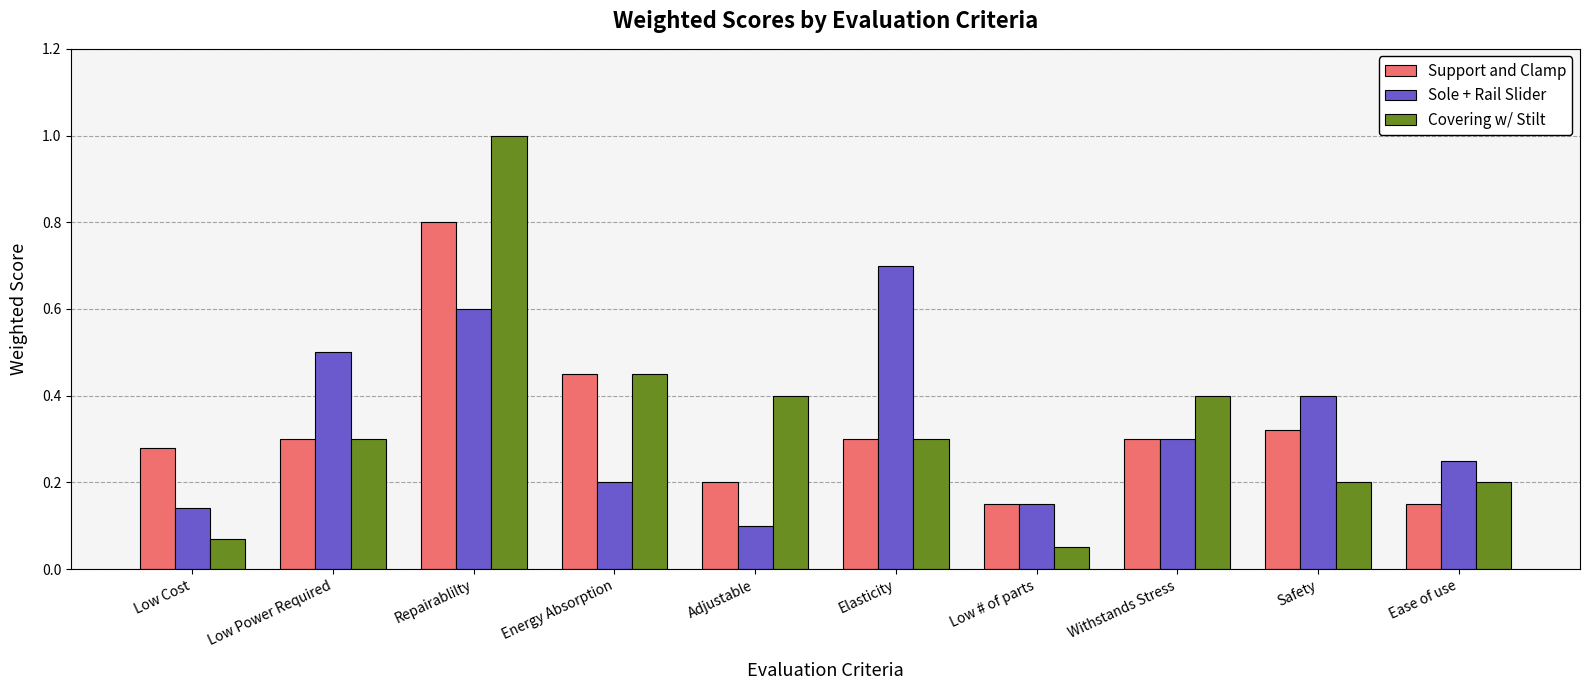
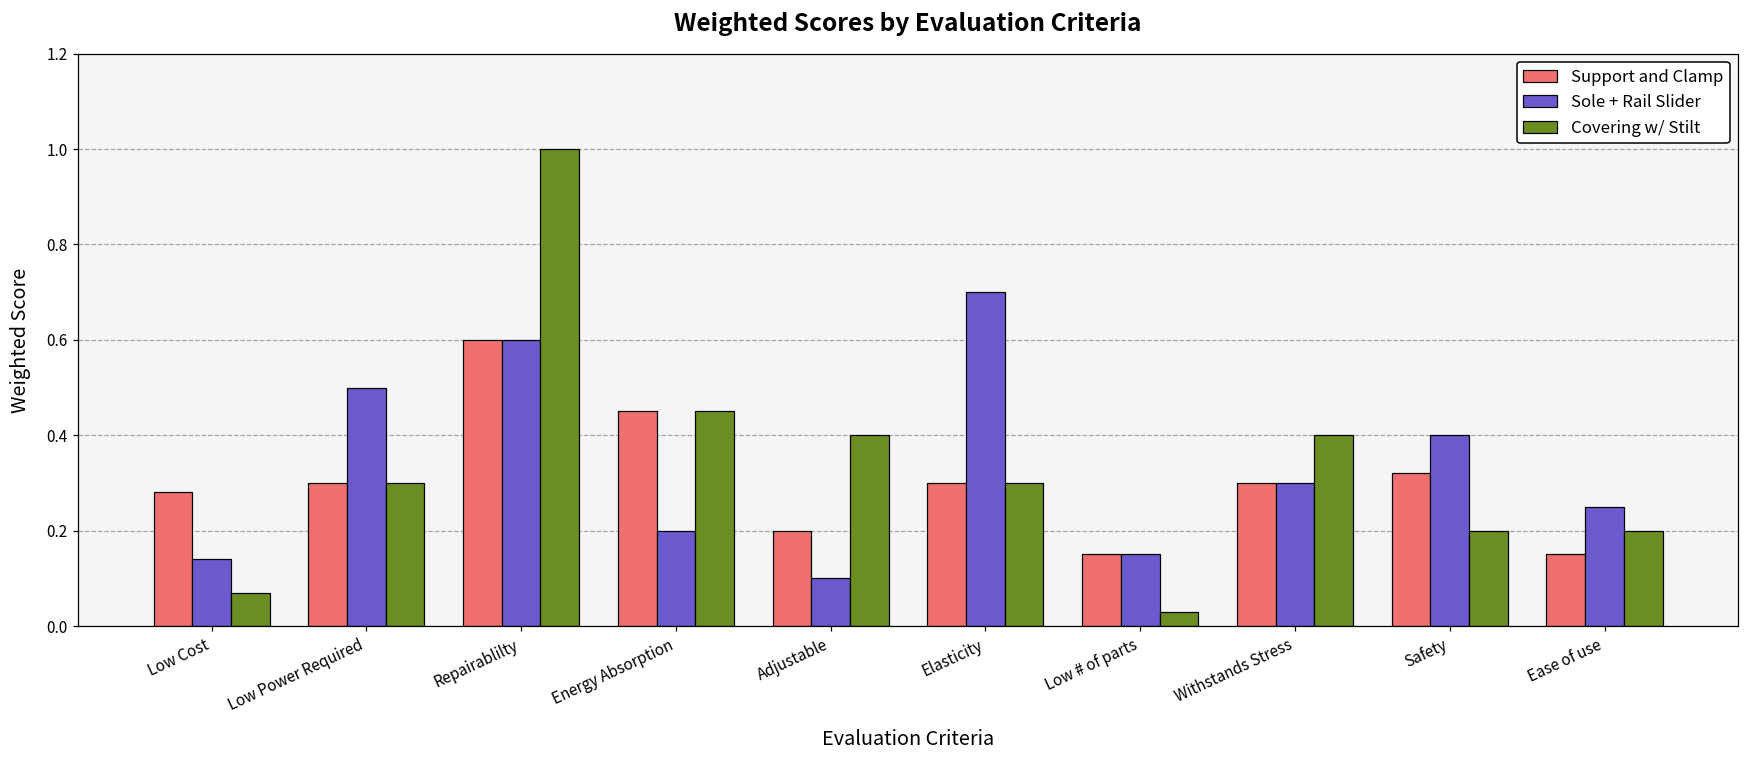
Support and Clamp, Repairablilty: 0.8 -> 0.6
Covering w/ Stilt, Low # of parts: 0.05 -> 0.03
